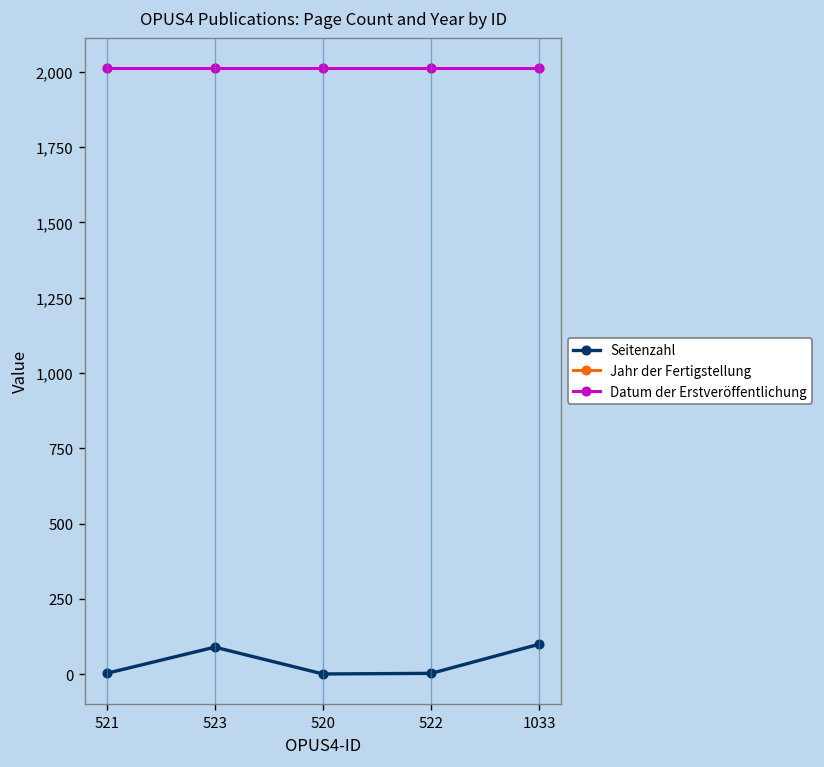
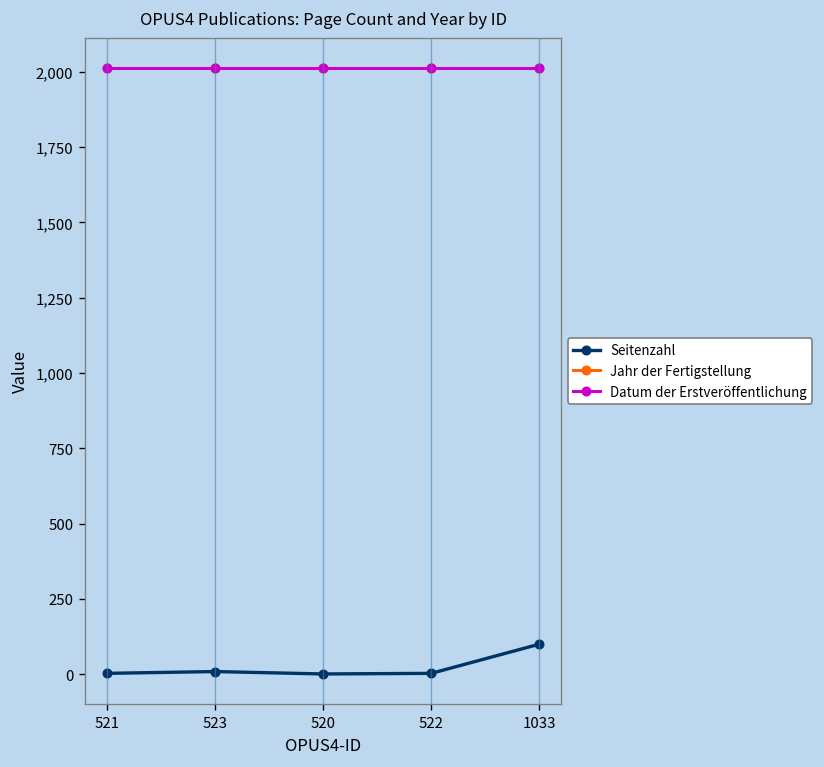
Seitenzahl, 523: 90 -> 10
